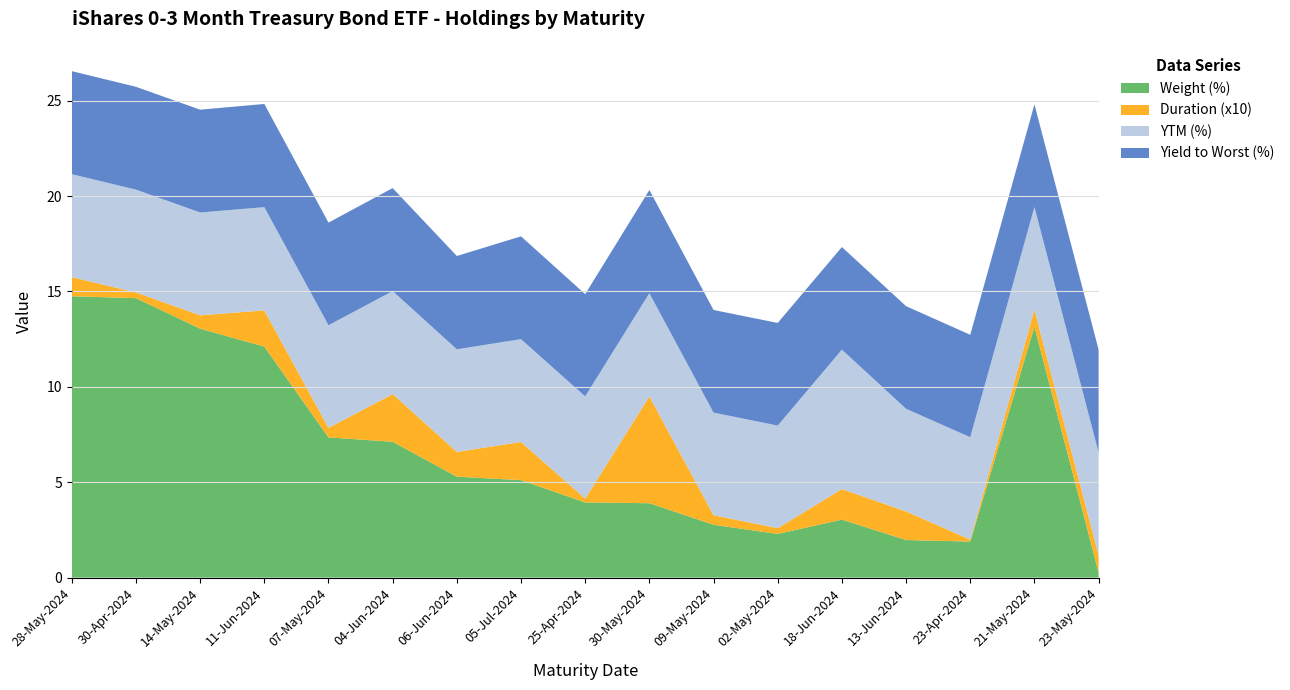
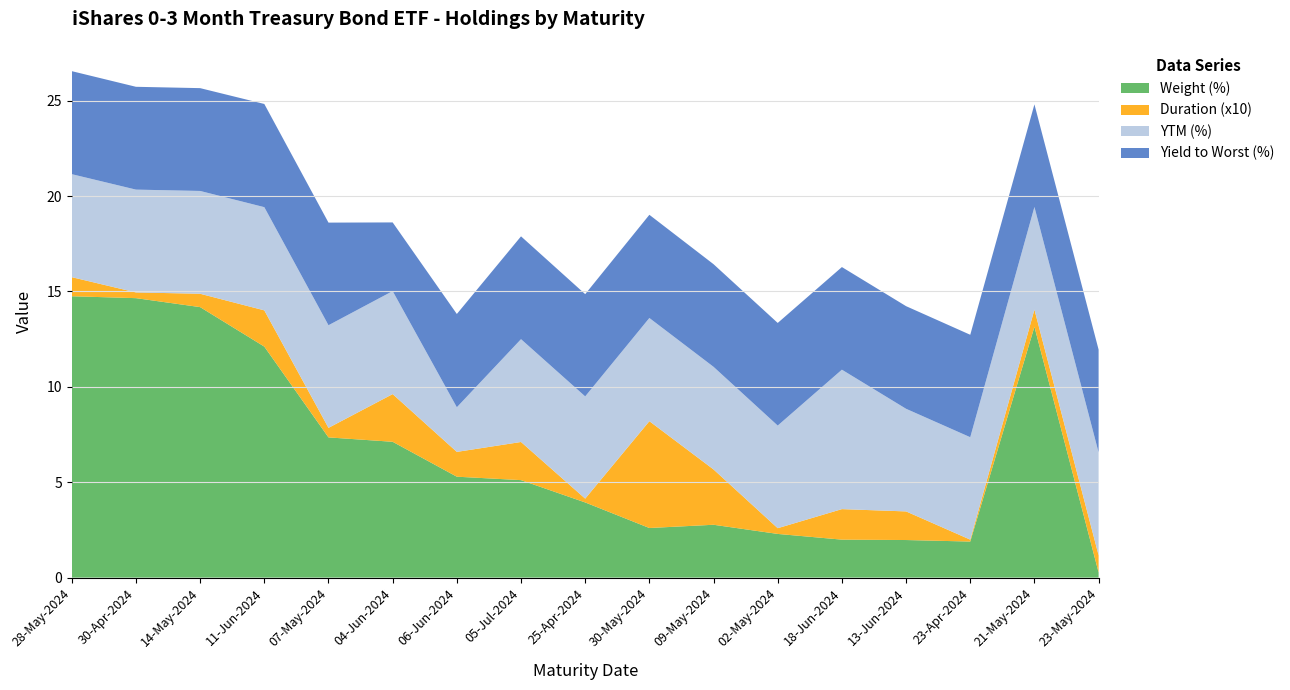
Weight (%), 14-May-2024: 13.1 -> 14.2
Yield to Worst (%), 04-Jun-2024: 5.4 -> 3.6
YTM (%), 06-Jun-2024: 5.4 -> 2.3
Weight (%), 30-May-2024: 3.9 -> 2.6
Duration (x10), 09-May-2024: 0.5 -> 2.9
Weight (%), 18-Jun-2024: 3.0 -> 2.0
